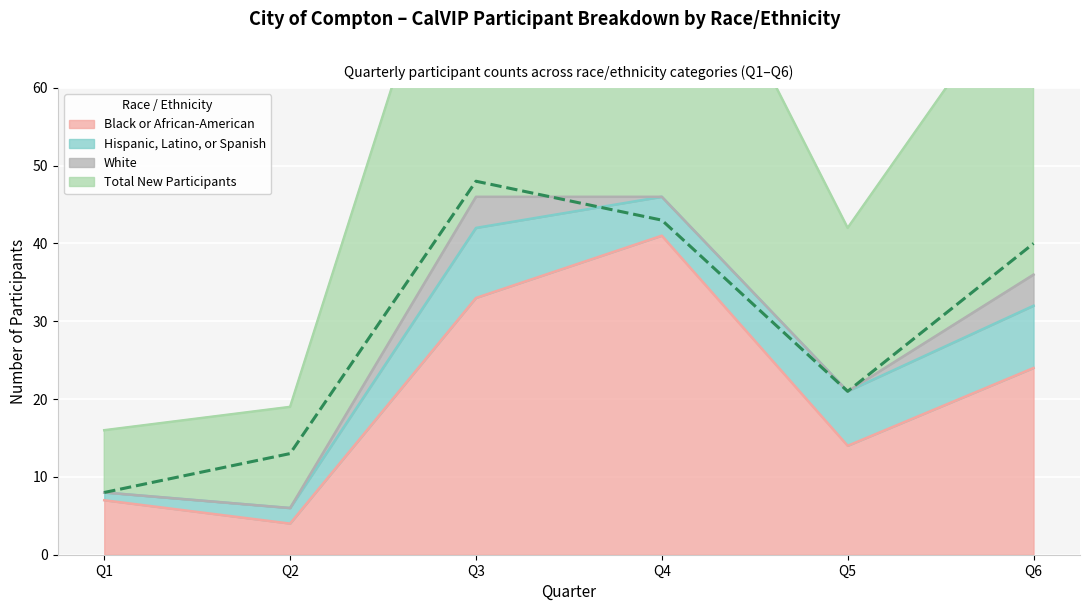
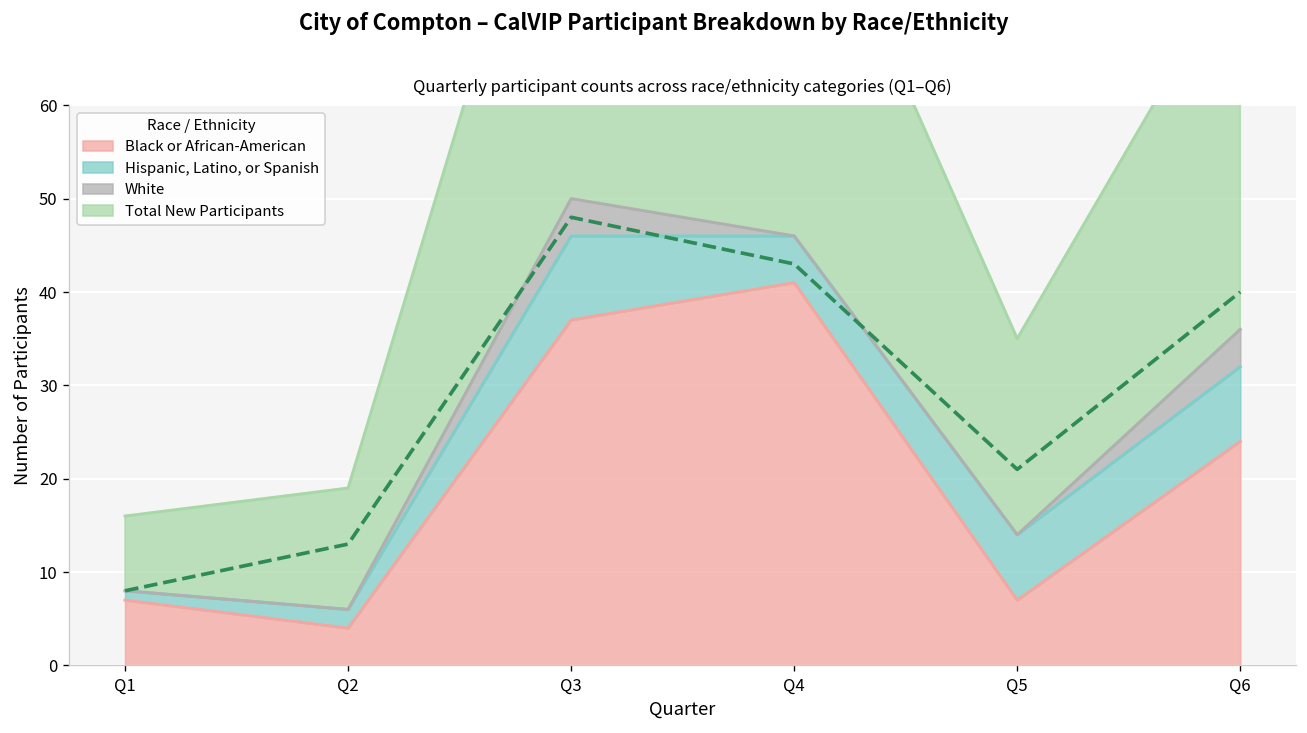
Black or African-American, Q3: 33 -> 37
Black or African-American, Q5: 14 -> 7
